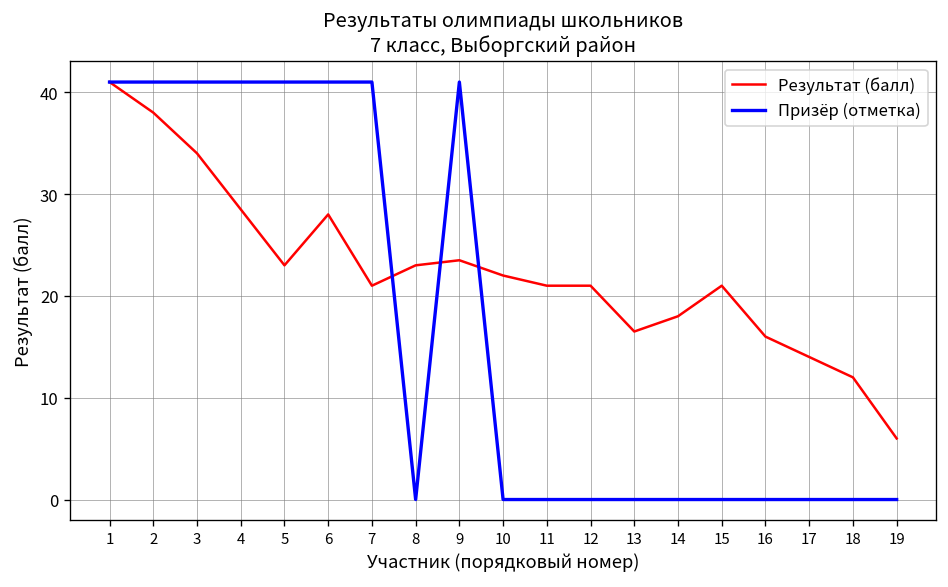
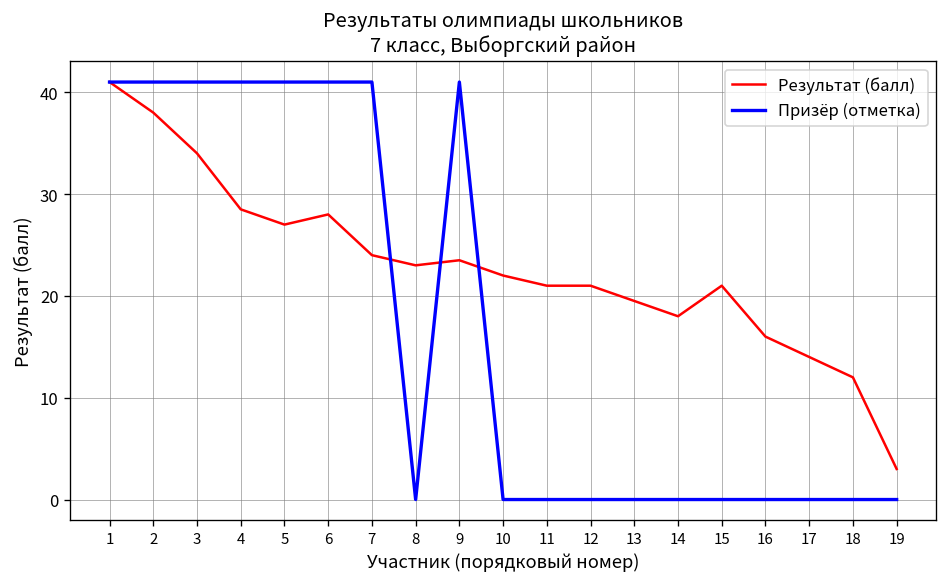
Результат (балл), 5: 23 -> 27
Результат (балл), 7: 21 -> 24
Результат (балл), 13: 17 -> 20
Результат (балл), 19: 6 -> 3
